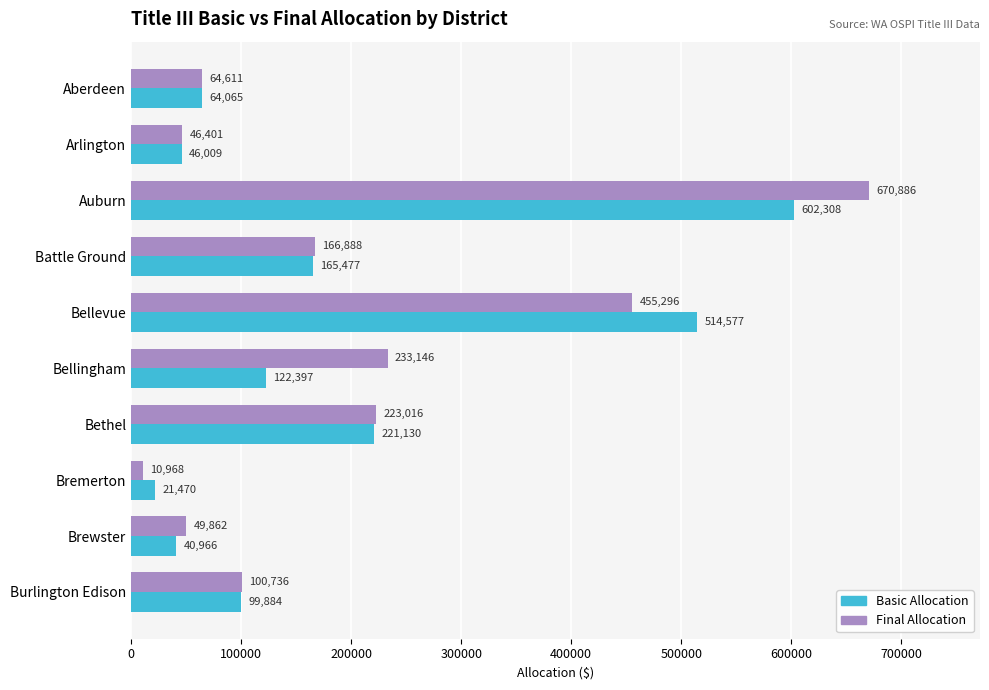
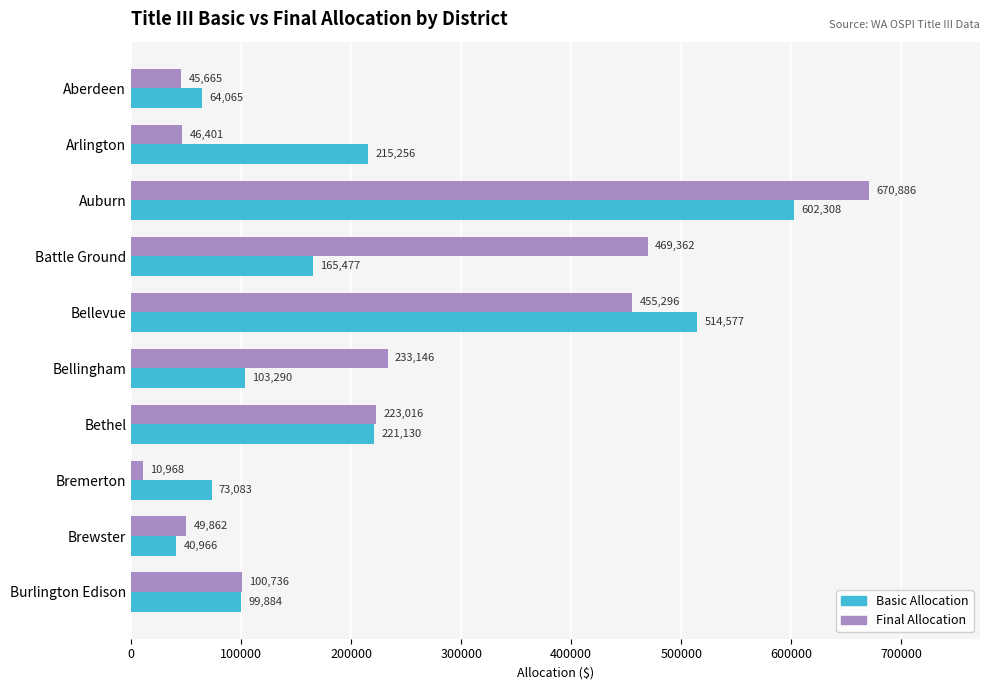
Final Allocation, Aberdeen: 64,611 -> 45,665
Basic Allocation, Arlington: 46,009 -> 215,256
Final Allocation, Battle Ground: 166,888 -> 469,362
Basic Allocation, Bellingham: 122,397 -> 103,290
Basic Allocation, Bremerton: 21,470 -> 73,083
